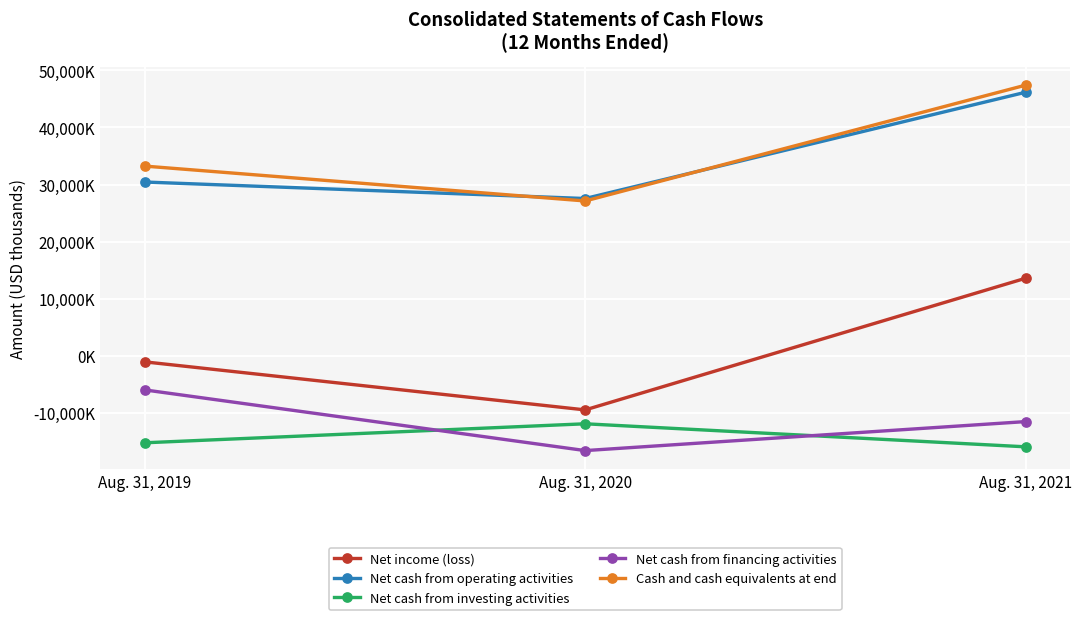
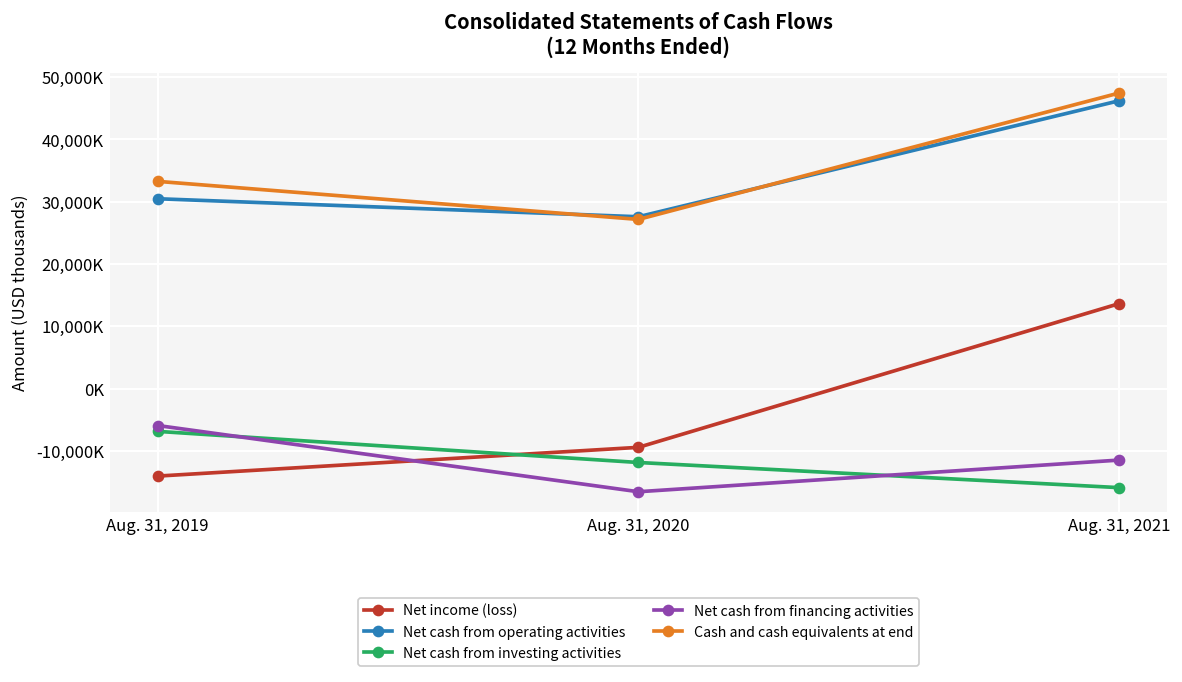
Net income (loss), Aug. 31, 2019: -1,000,000 -> -14,000,000
Net cash from investing activities, Aug. 31, 2019: -15,000,000 -> -7,000,000
